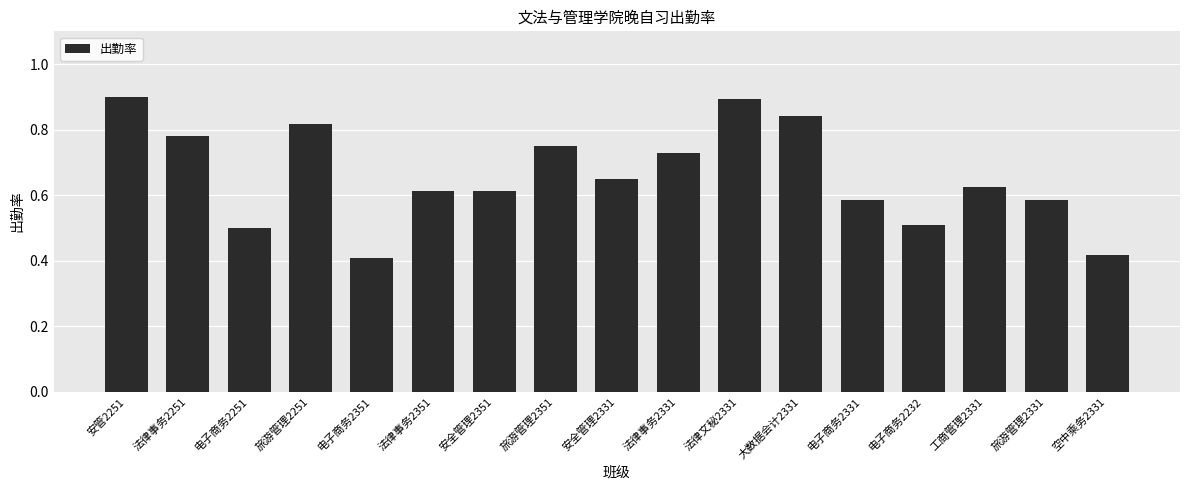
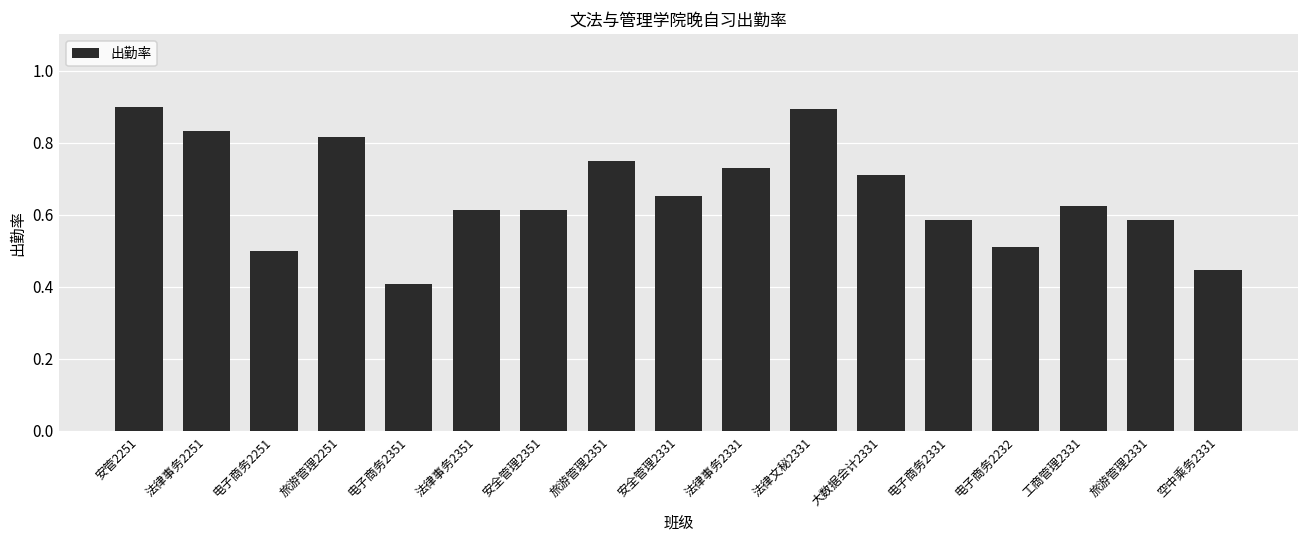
法律事务2251: 0.78 -> 0.83
大数据会计2331: 0.84 -> 0.71
空中乘务2331: 0.42 -> 0.45
